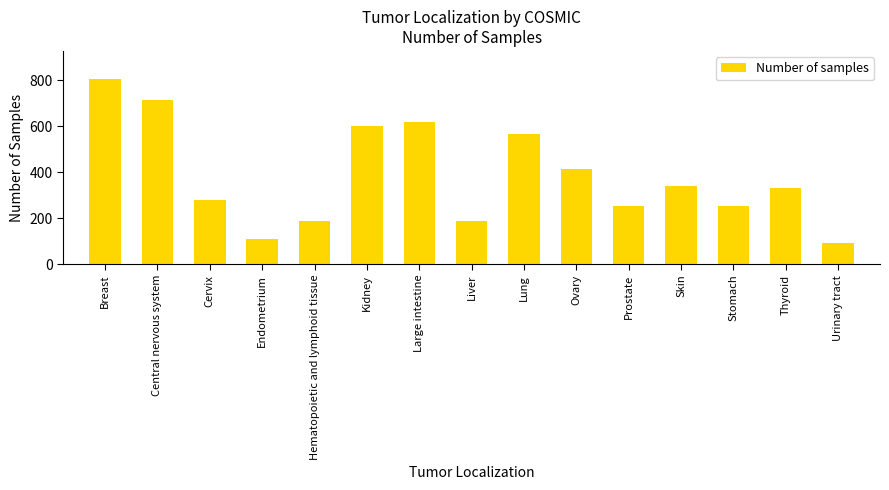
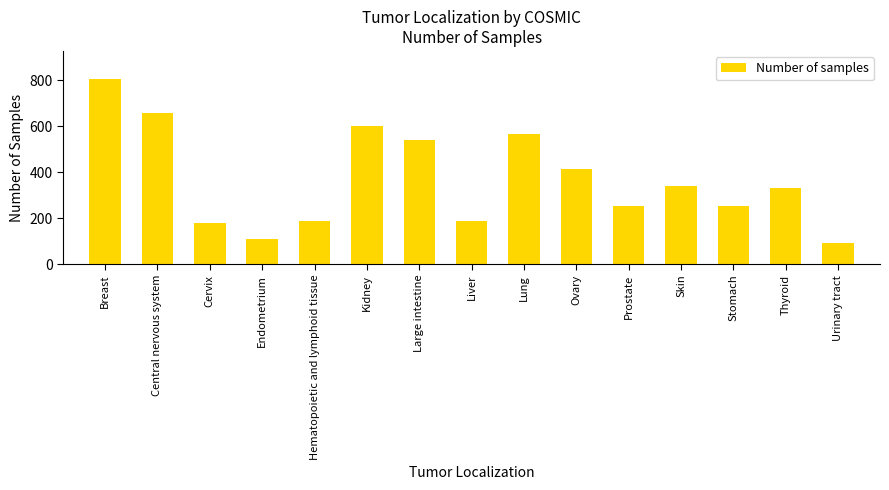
Central nervous system: 710 -> 660
Cervix: 280 -> 180
Large intestine: 620 -> 540
